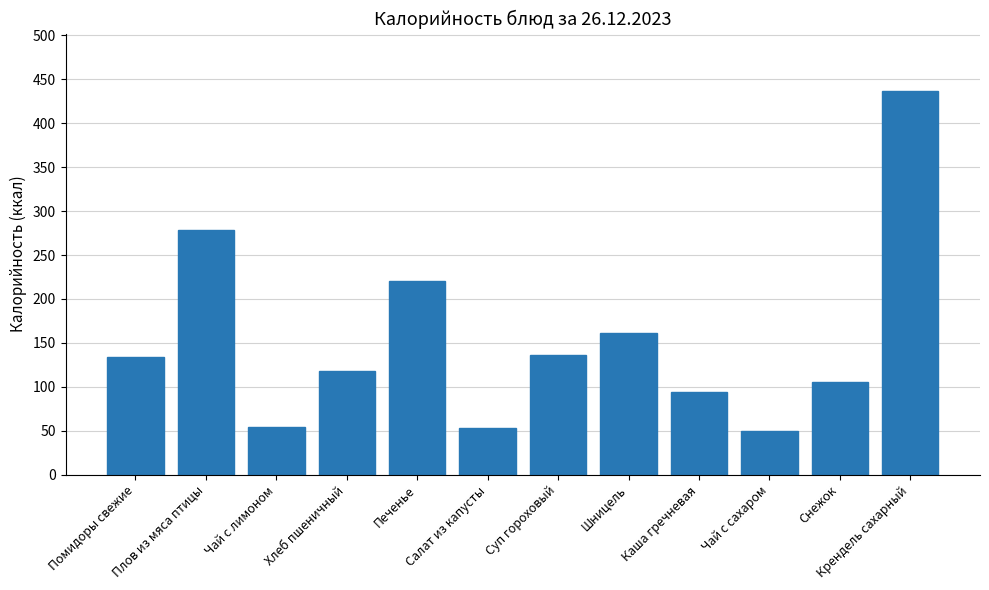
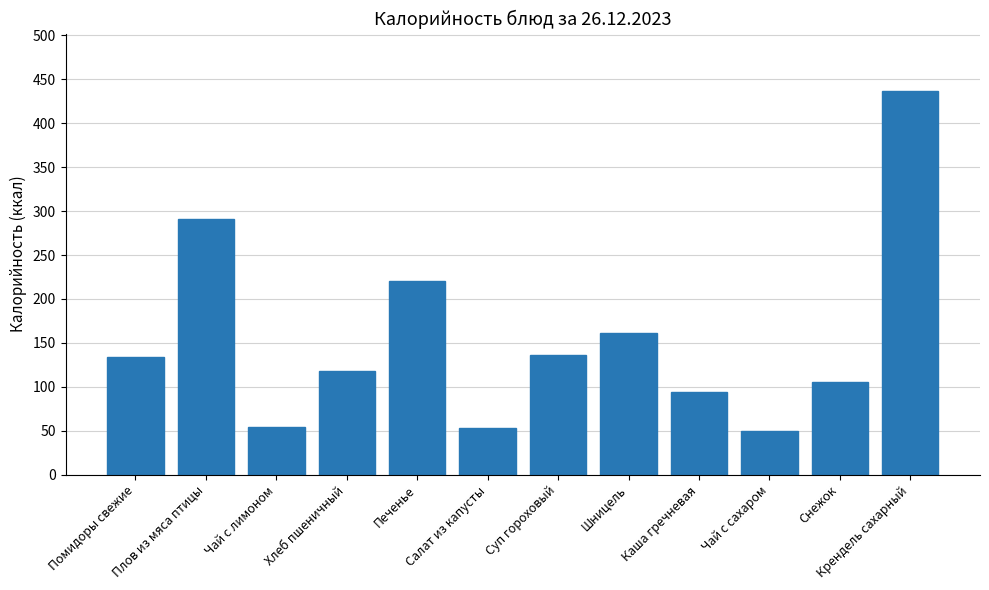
Плов из мяса птицы: 280 -> 290
